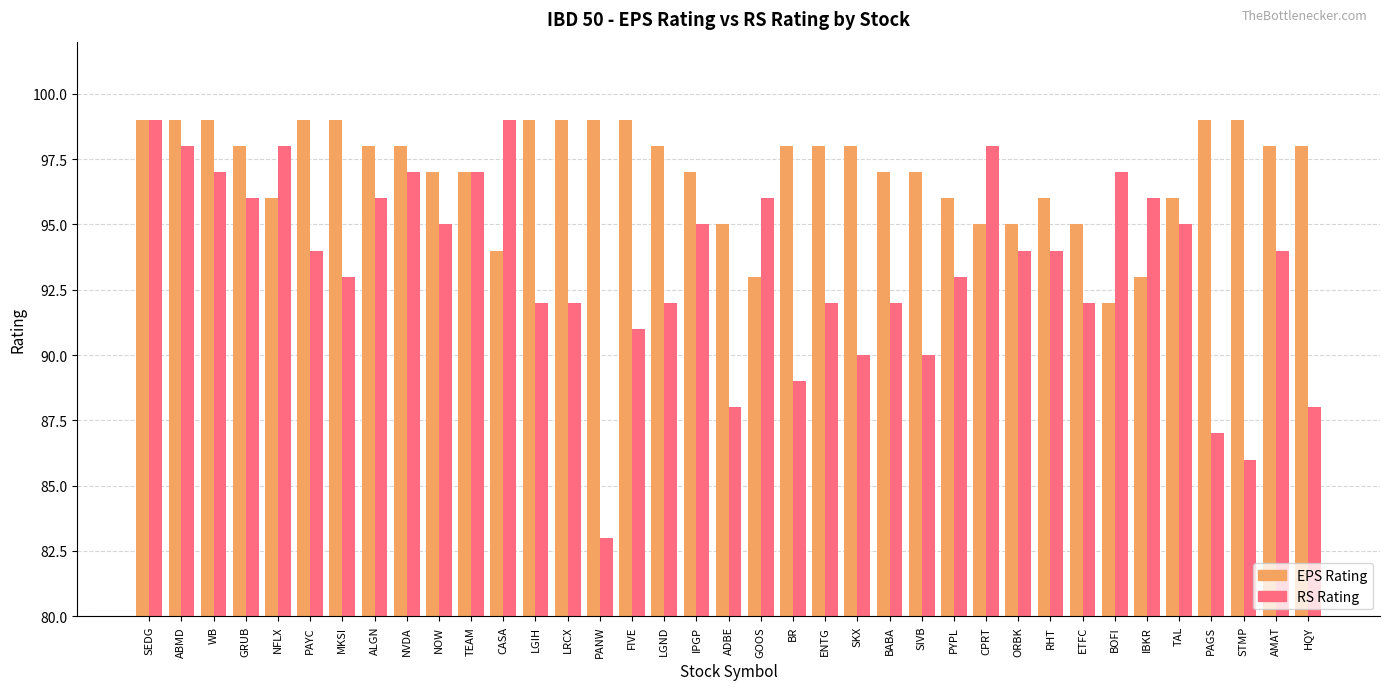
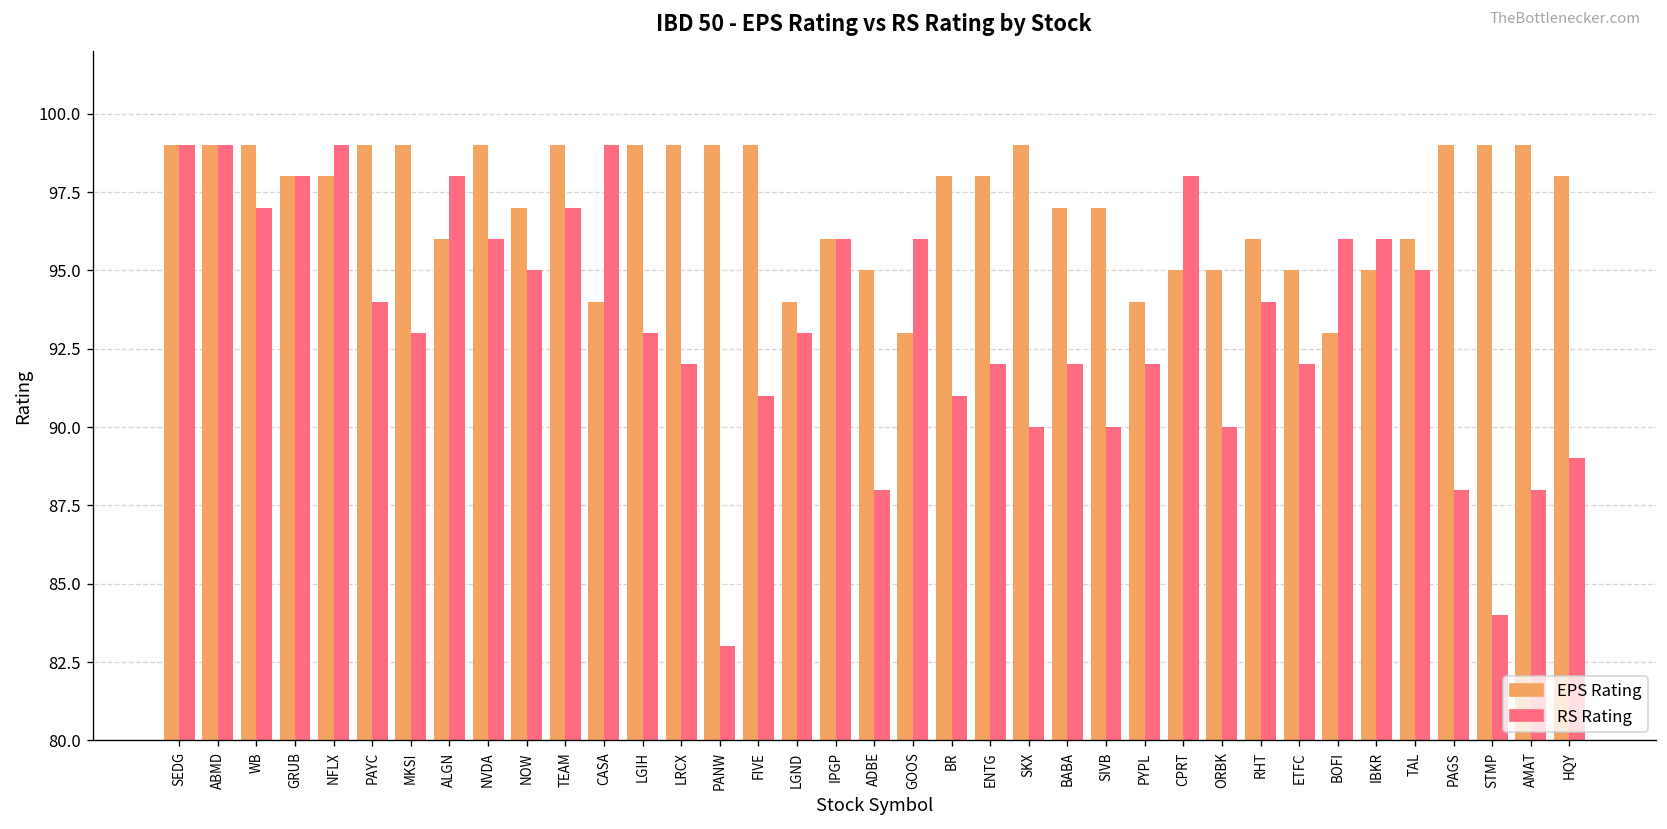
RS Rating, ABMD: 98 -> 99
RS Rating, GRUB: 96 -> 98
EPS Rating, NFLX: 96 -> 98
RS Rating, NFLX: 98 -> 99
EPS Rating, ALGN: 98 -> 96
RS Rating, ALGN: 96 -> 98
EPS Rating, NVDA: 98 -> 99
RS Rating, NVDA: 97 -> 96
EPS Rating, TEAM: 97 -> 99
RS Rating, LGIH: 92 -> 93
EPS Rating, LGND: 98 -> 94
RS Rating, LGND: 92 -> 93
EPS Rating, IPGP: 97 -> 96
RS Rating, IPGP: 95 -> 96
RS Rating, BR: 89 -> 91
EPS Rating, SKX: 98 -> 99
EPS Rating, PYPL: 96 -> 94
RS Rating, PYPL: 93 -> 92
RS Rating, ORBK: 94 -> 90
EPS Rating, BOFI: 92 -> 93
RS Rating, BOFI: 97 -> 96
EPS Rating, IBKR: 93 -> 95
RS Rating, PAGS: 87 -> 88
RS Rating, STMP: 86 -> 84
EPS Rating, AMAT: 98 -> 99
RS Rating, AMAT: 94 -> 88
RS Rating, HQY: 88 -> 89
